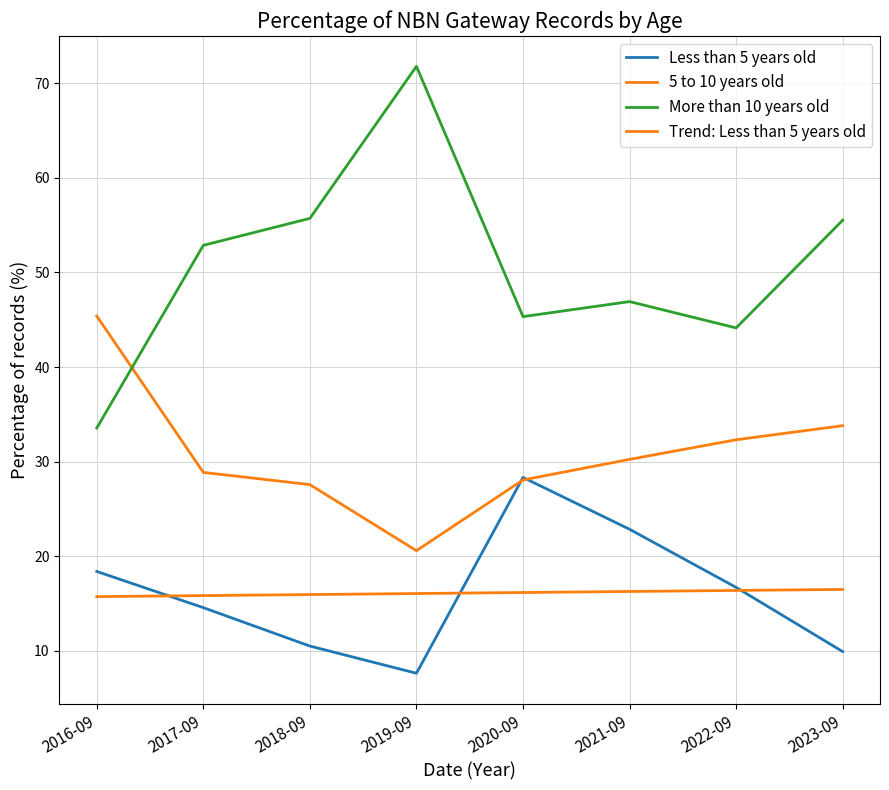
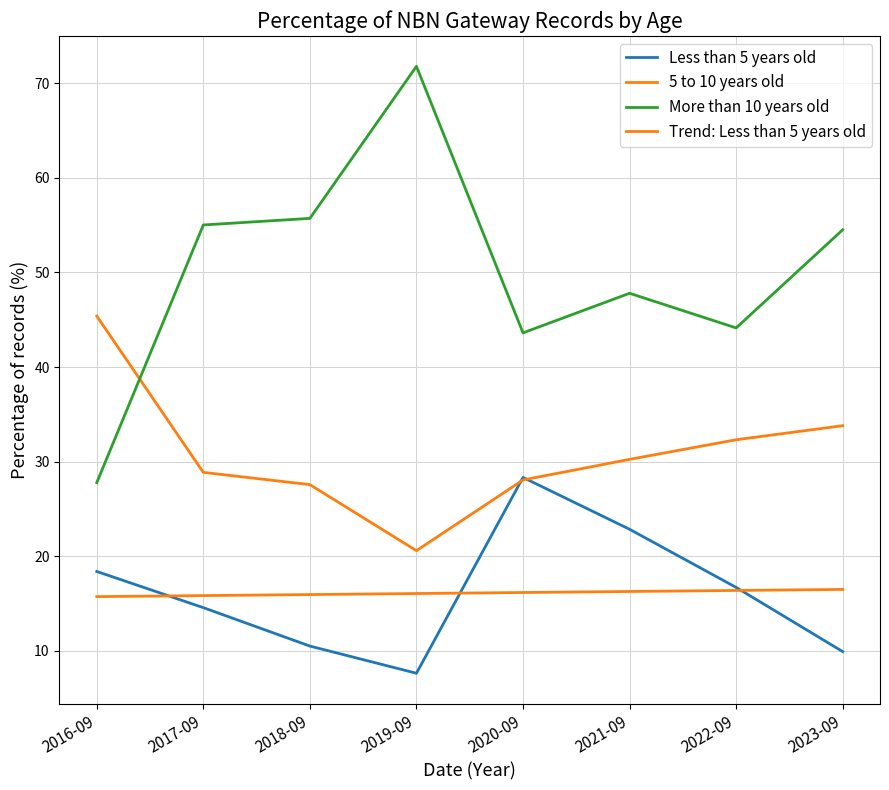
More than 10 years old, 2016-09: 34 -> 28
More than 10 years old, 2017-09: 53 -> 55
More than 10 years old, 2020-09: 45 -> 44
More than 10 years old, 2021-09: 47 -> 48
More than 10 years old, 2023-09: 56 -> 55
